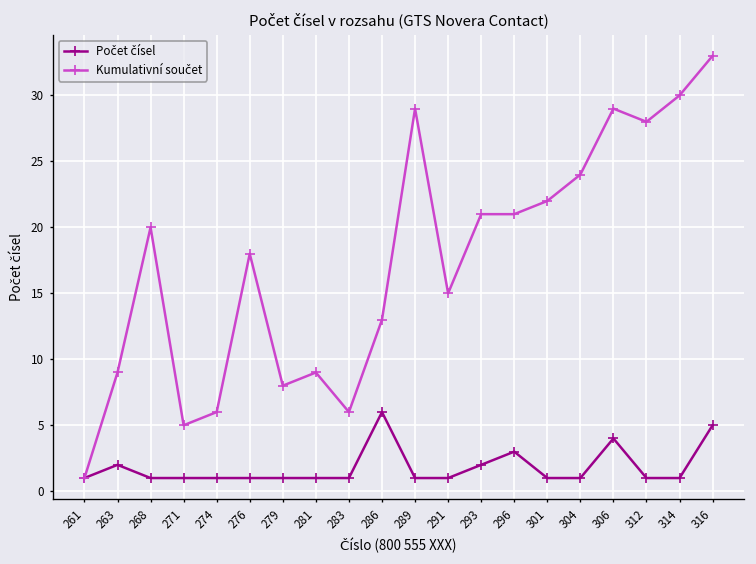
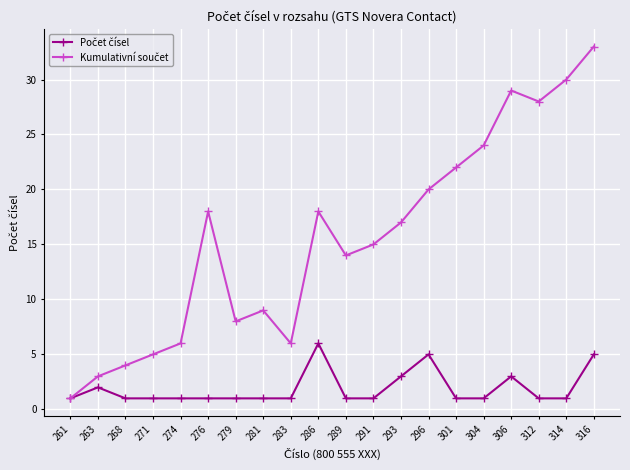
Kumulativní součet, 263: 9 -> 3
Kumulativní součet, 268: 20 -> 4
Kumulativní součet, 286: 13 -> 18
Kumulativní součet, 289: 29 -> 14
Počet čísel, 293: 2 -> 3
Kumulativní součet, 293: 21 -> 17
Počet čísel, 296: 3 -> 5
Kumulativní součet, 296: 21 -> 20
Počet čísel, 306: 4 -> 3
